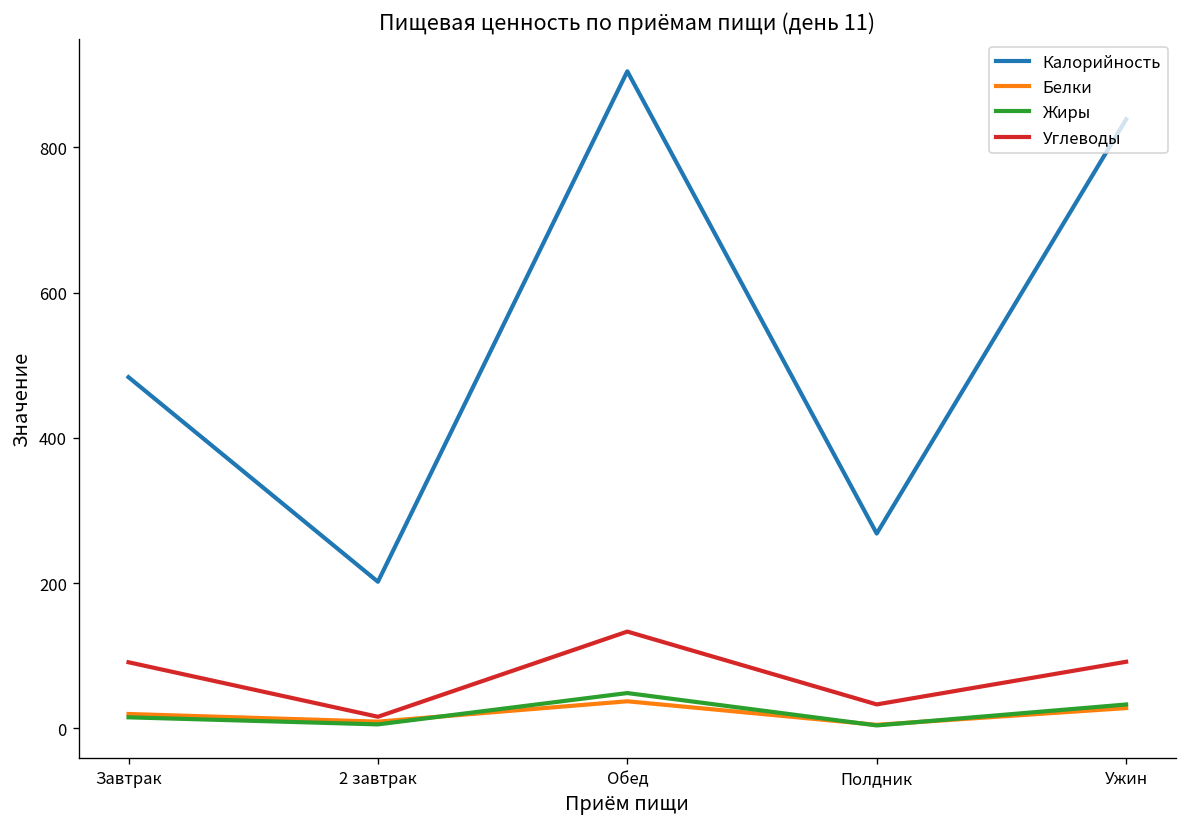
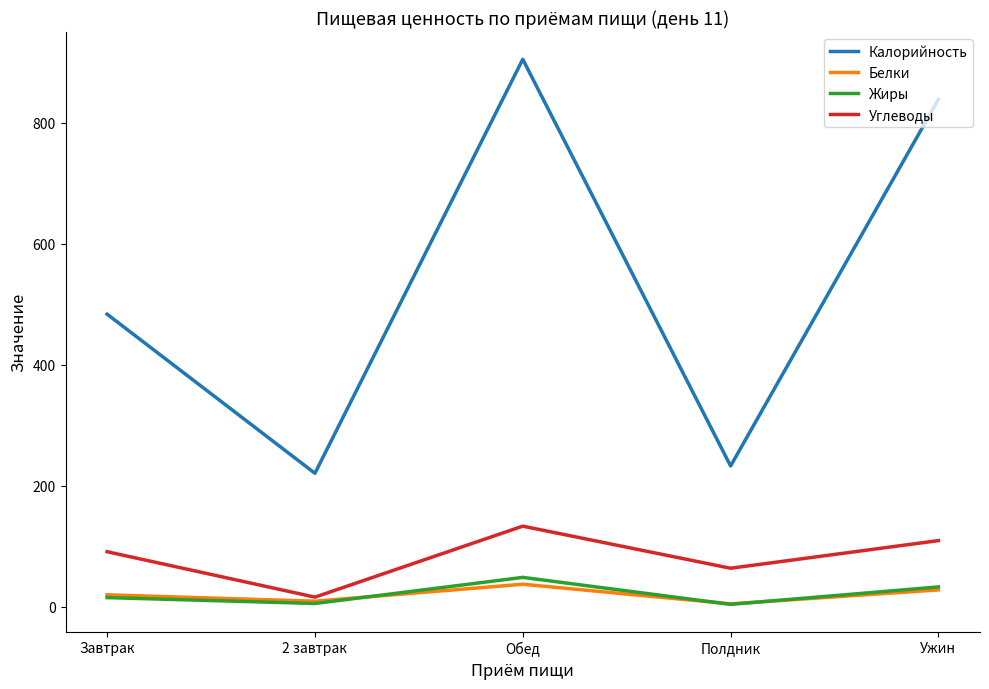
Калорийность, 2 завтрак: 200 -> 220
Калорийность, Полдник: 270 -> 230
Углеводы, Полдник: 30 -> 60
Углеводы, Ужин: 90 -> 110
